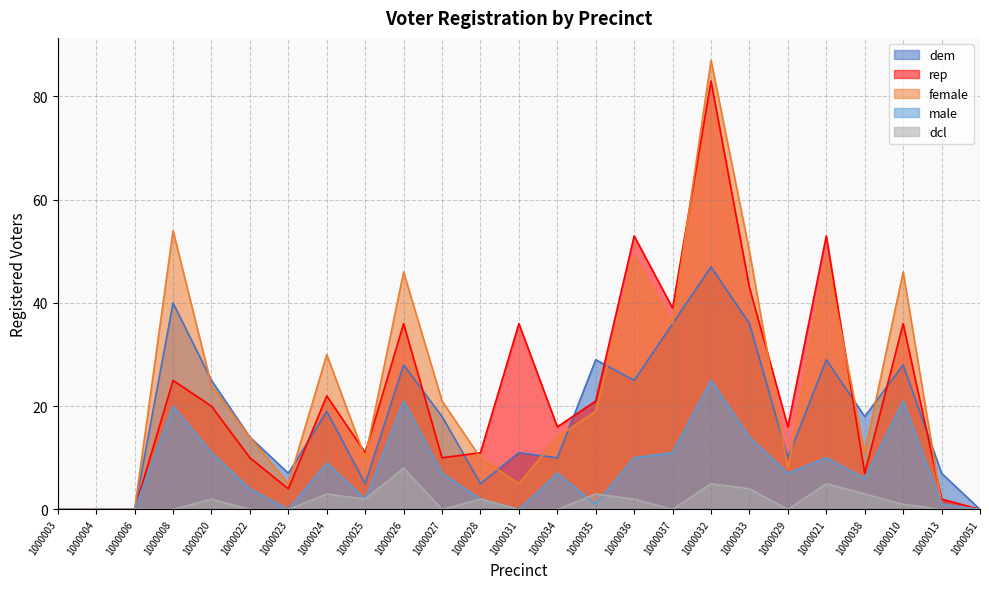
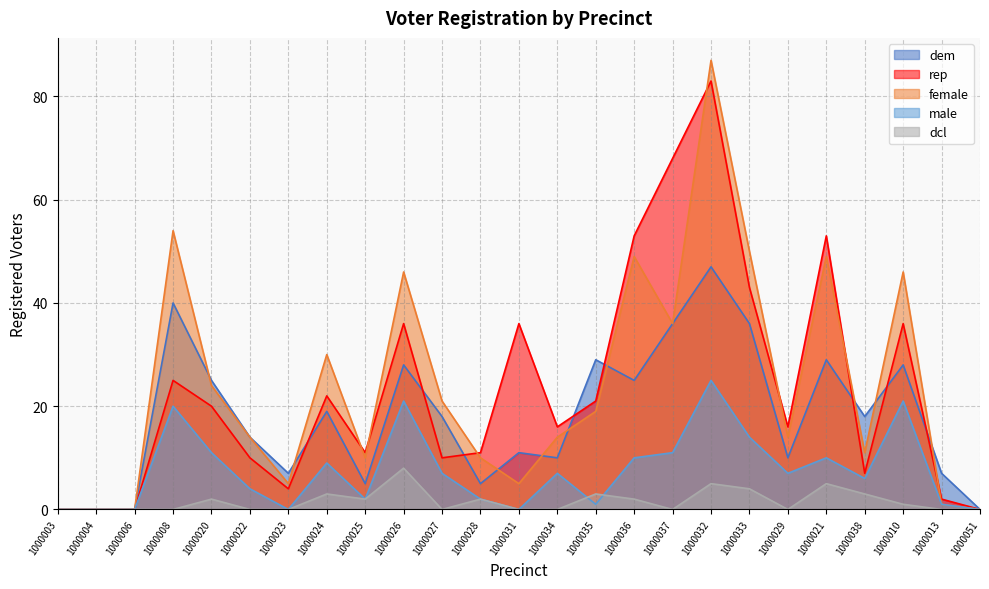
rep, 1000037: 39 -> 68
female, 1000029: 8 -> 14
